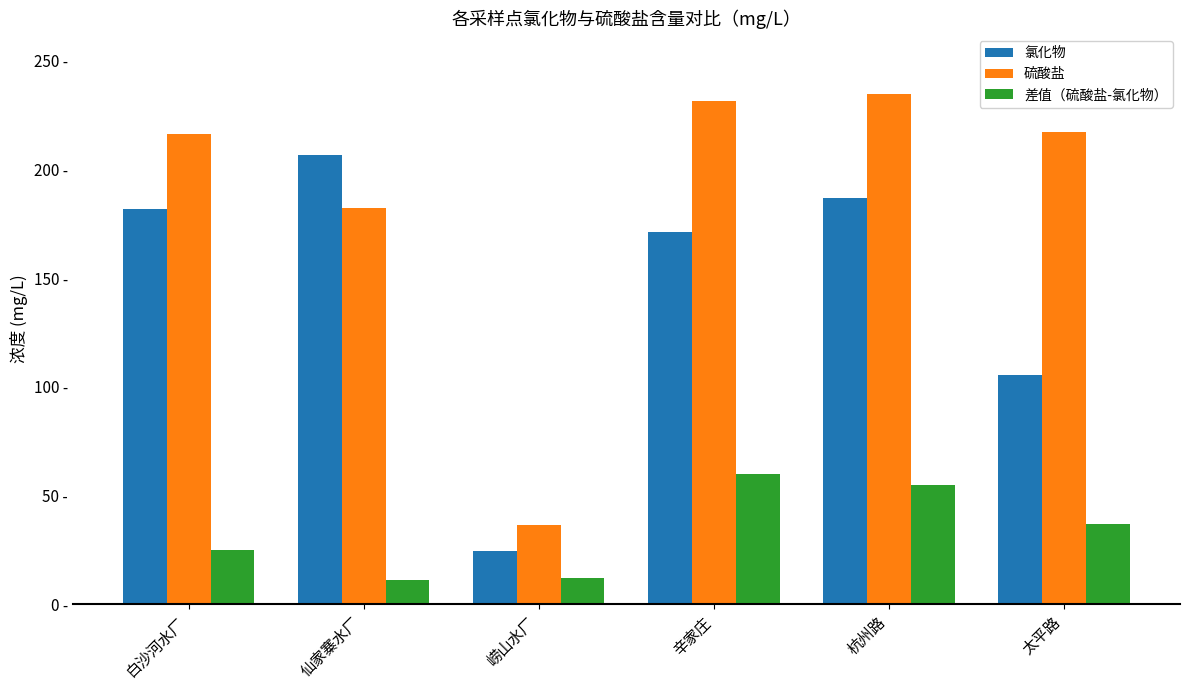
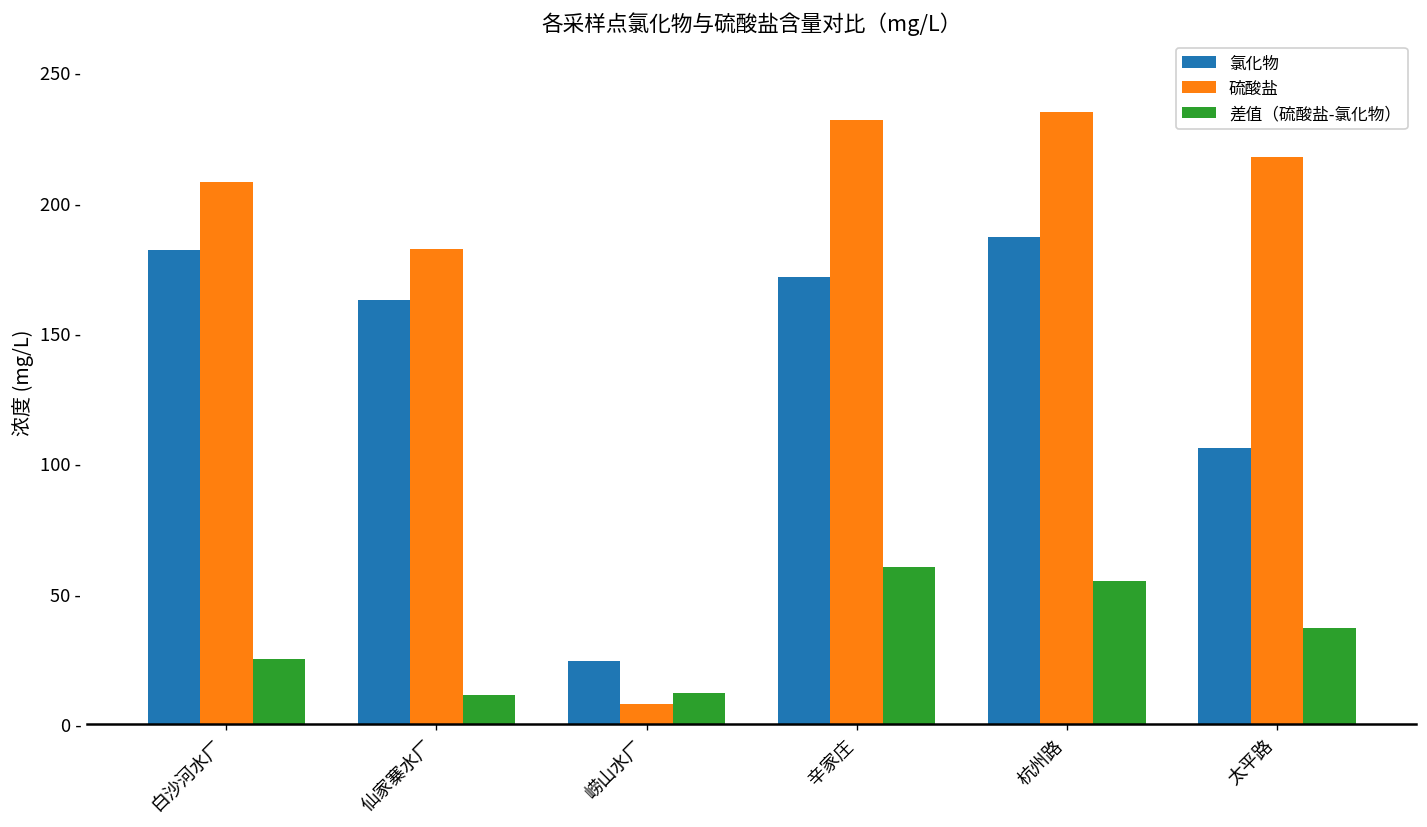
硫酸盐, 白沙河水厂: 216 - -> 208 -
氯化物, 仙家寨水厂: 207 - -> 163 -
硫酸盐, 崂山水厂: 36 - -> 8 -
